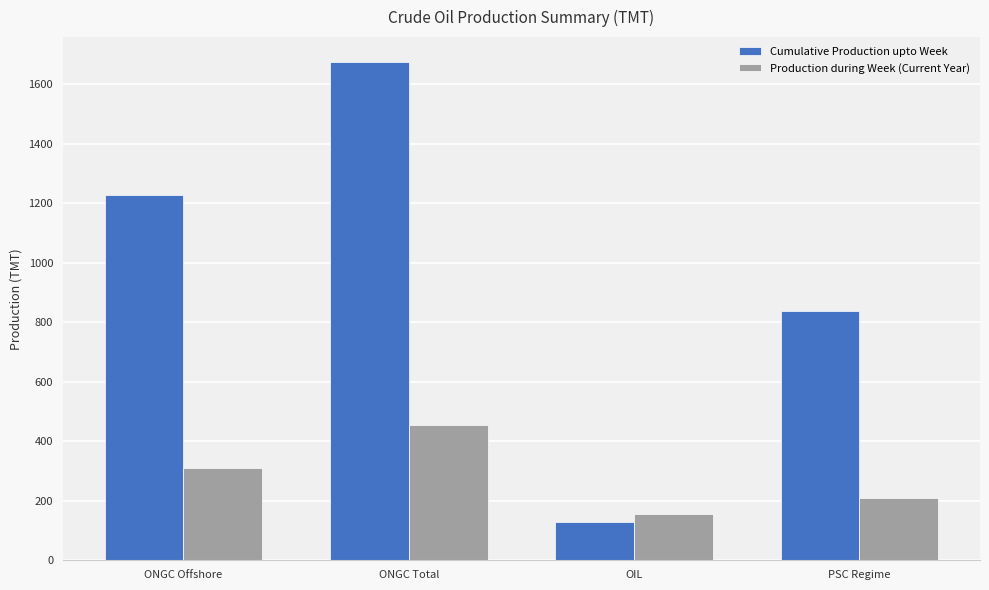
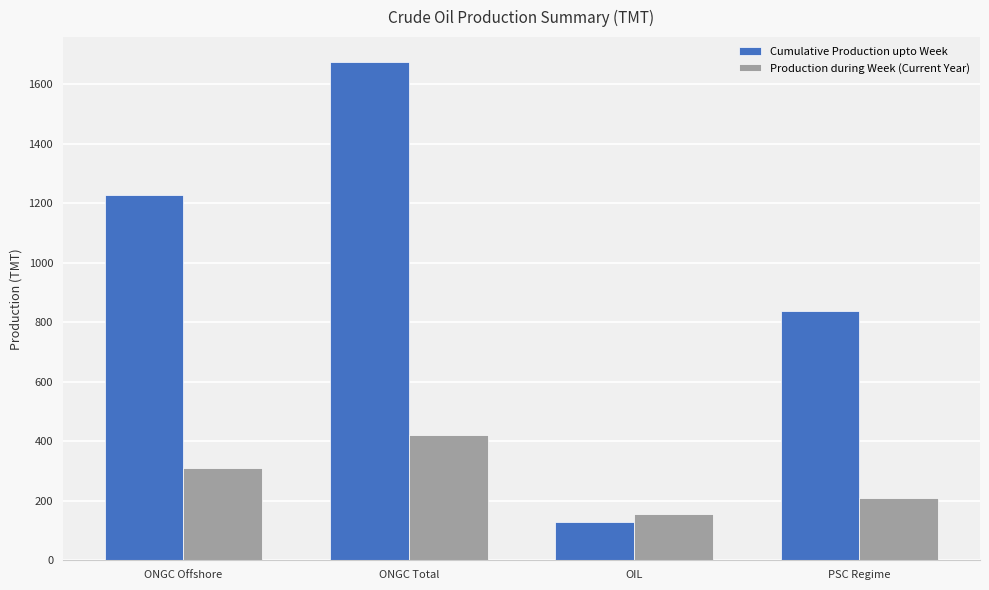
Production during Week (Current Year), ONGC Total: 460 -> 420
